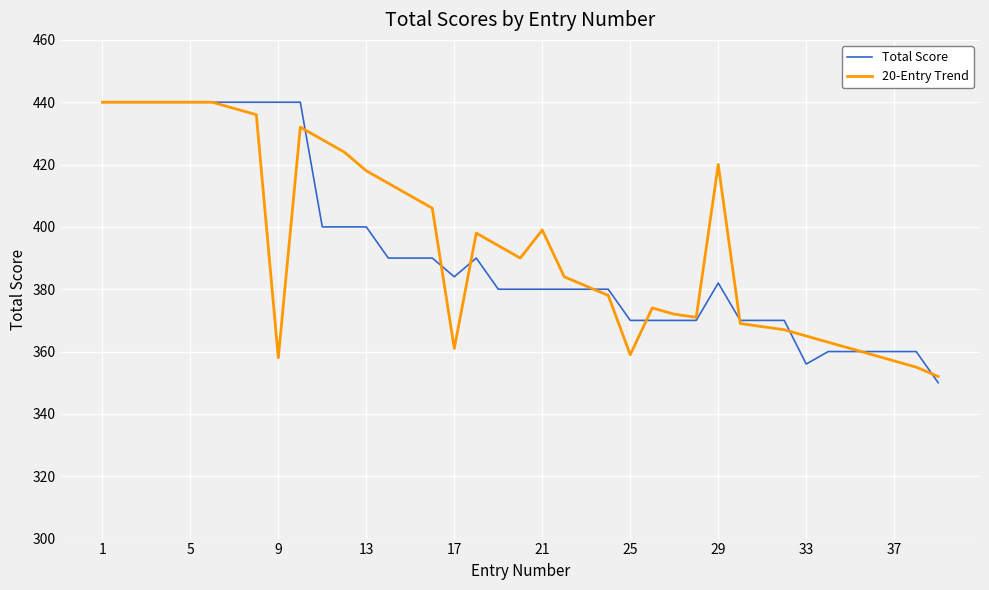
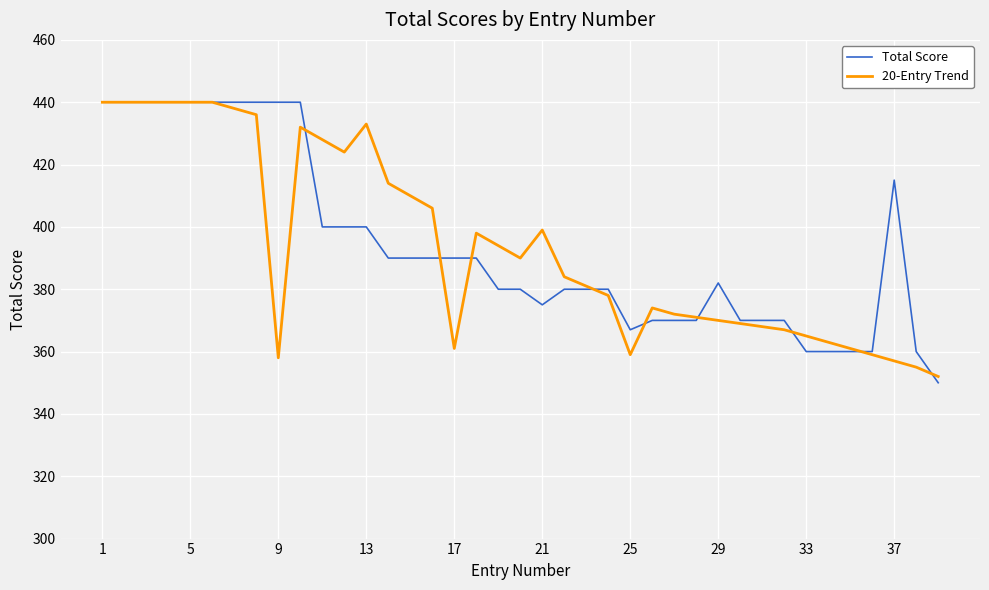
20-Entry Trend, 13: 418 -> 433
Total Score, 17: 384 -> 390
Total Score, 21: 380 -> 375
Total Score, 25: 370 -> 367
20-Entry Trend, 29: 420 -> 370
Total Score, 33: 356 -> 360
Total Score, 37: 360 -> 415
